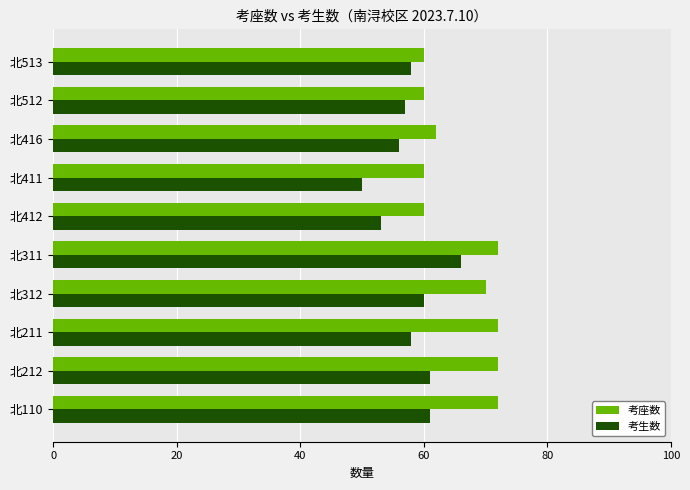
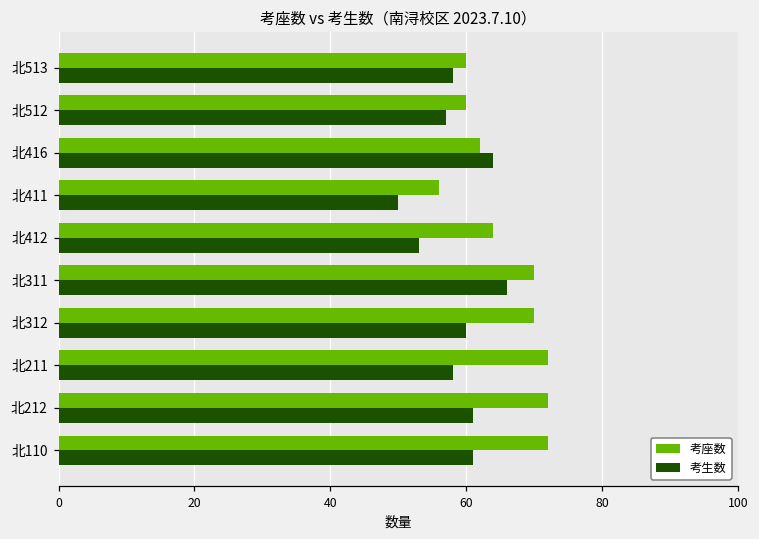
考生数, 北416: 56 -> 64
考座数, 北411: 60 -> 56
考座数, 北412: 60 -> 64
考座数, 北311: 72 -> 70
